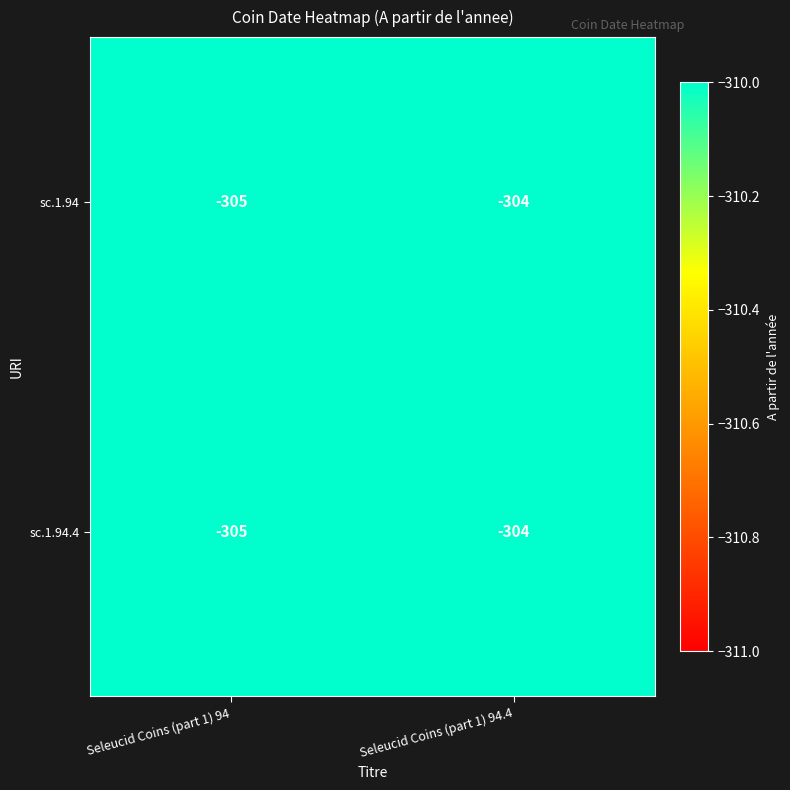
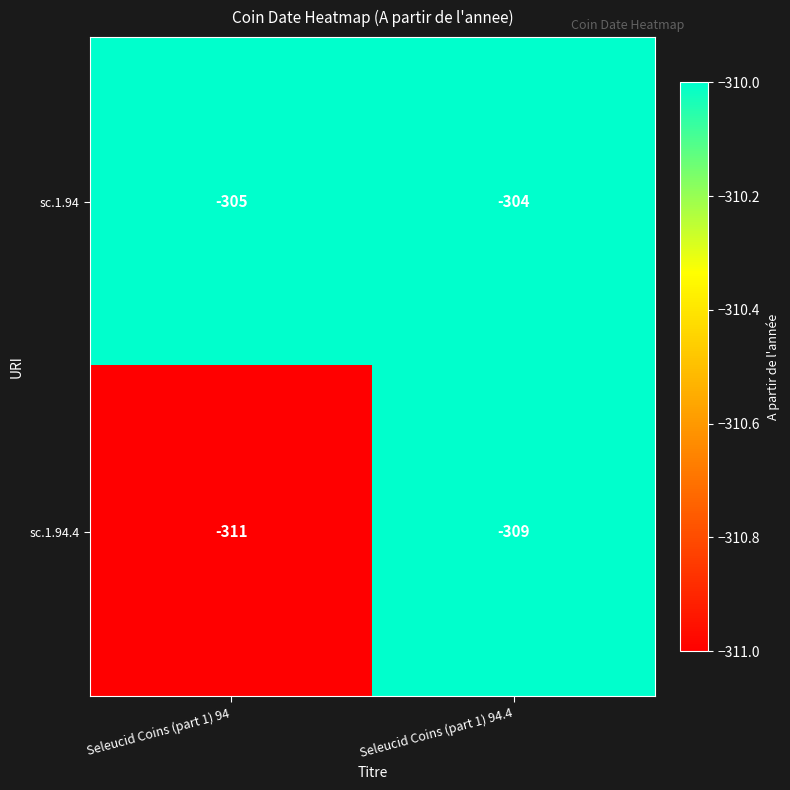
sc.1.94.4, Seleucid Coins (part 1) 94: -305 -> -311
sc.1.94.4, Seleucid Coins (part 1) 94.4: -304 -> -309
